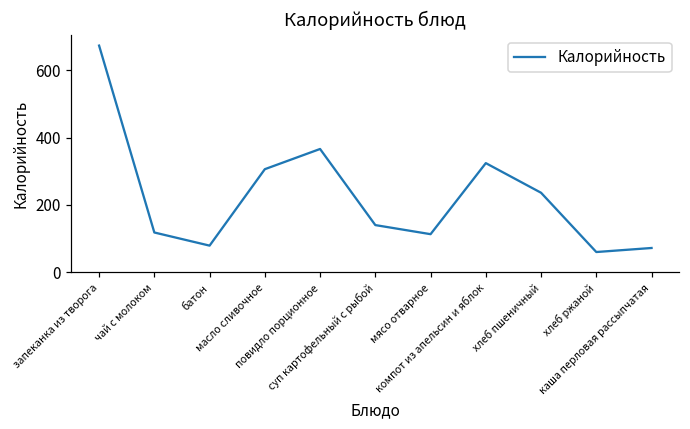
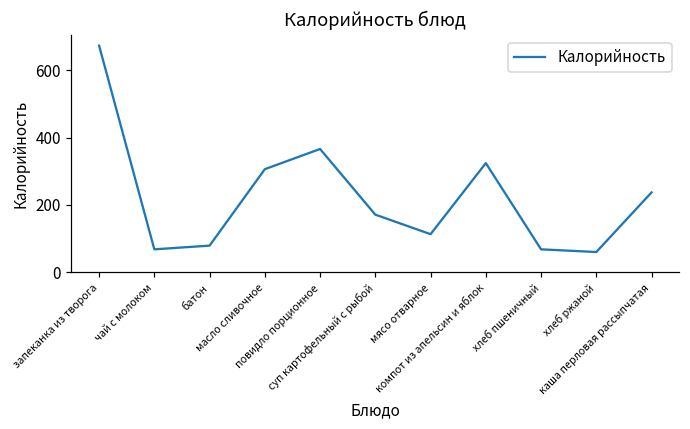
чай с молоком: 120 -> 70
суп картофельный с рыбой: 140 -> 170
хлеб пшеничный: 240 -> 70
каша перловая рассыпчатая: 70 -> 240
